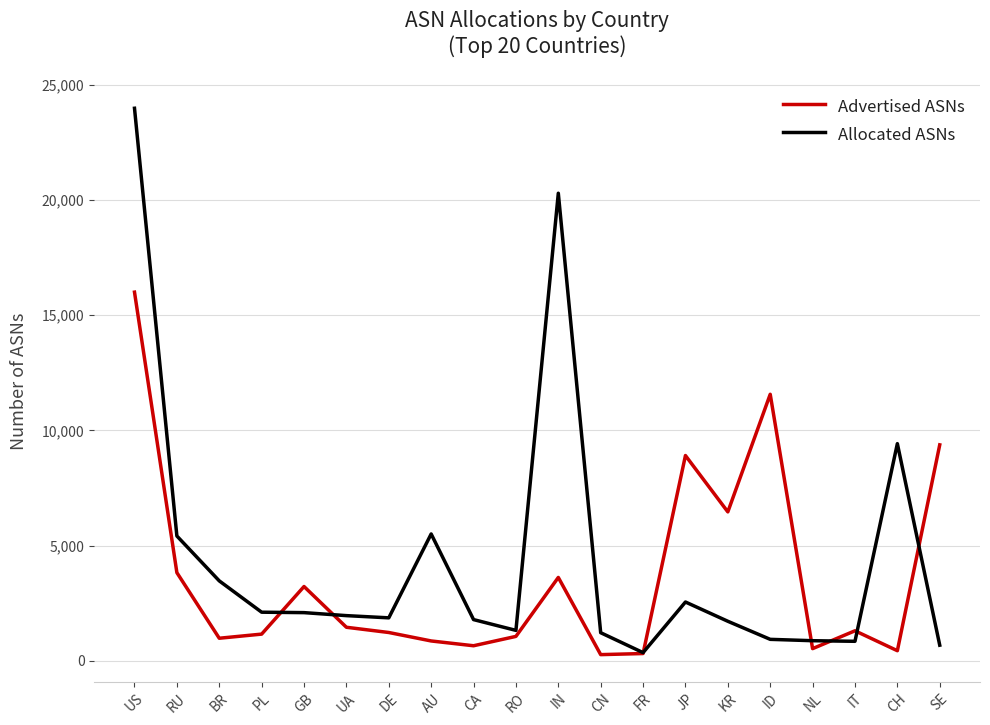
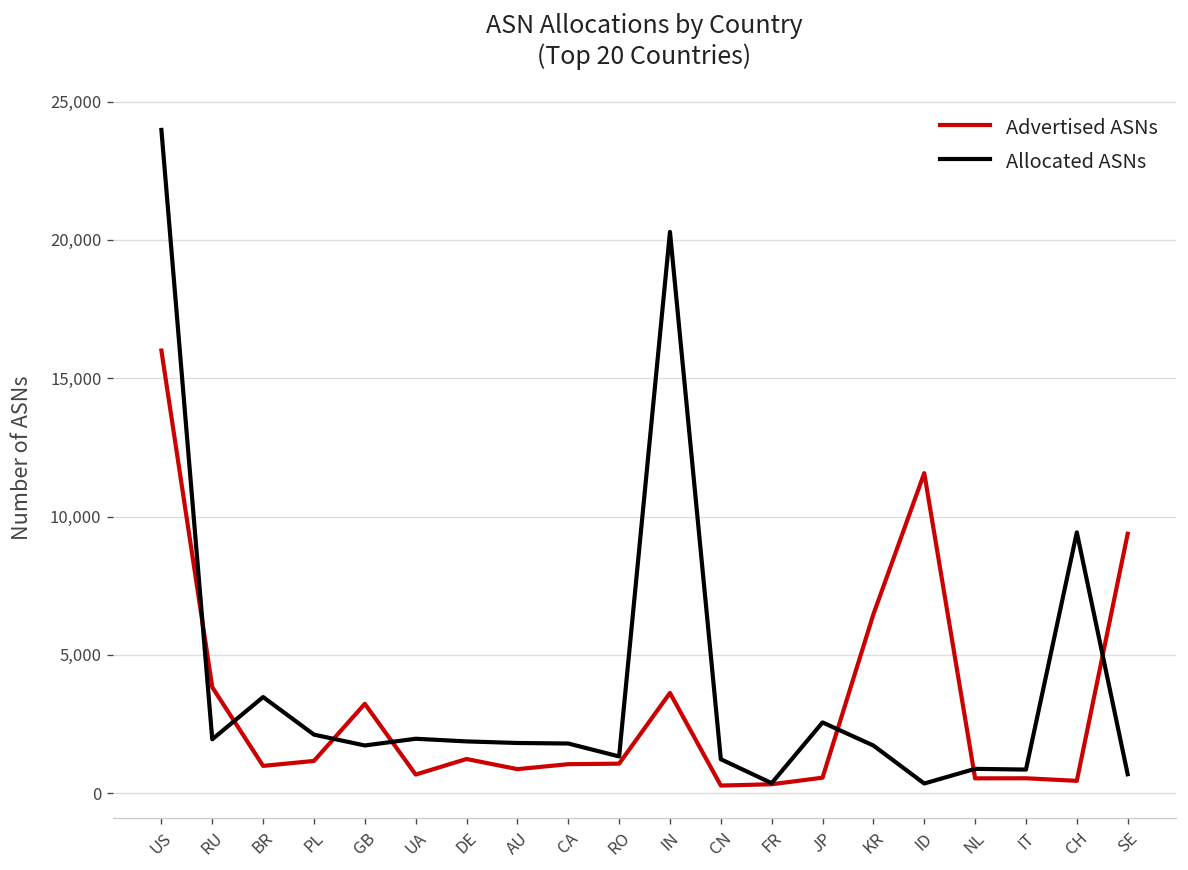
Allocated ASNs, RU: 5,400 -> 1,900
Allocated ASNs, GB: 2,100 -> 1,700
Advertised ASNs, UA: 1,500 -> 700
Allocated ASNs, AU: 5,500 -> 1,800
Advertised ASNs, CA: 700 -> 1,000
Advertised ASNs, JP: 8,900 -> 600
Allocated ASNs, ID: 900 -> 300
Advertised ASNs, IT: 1,300 -> 500
